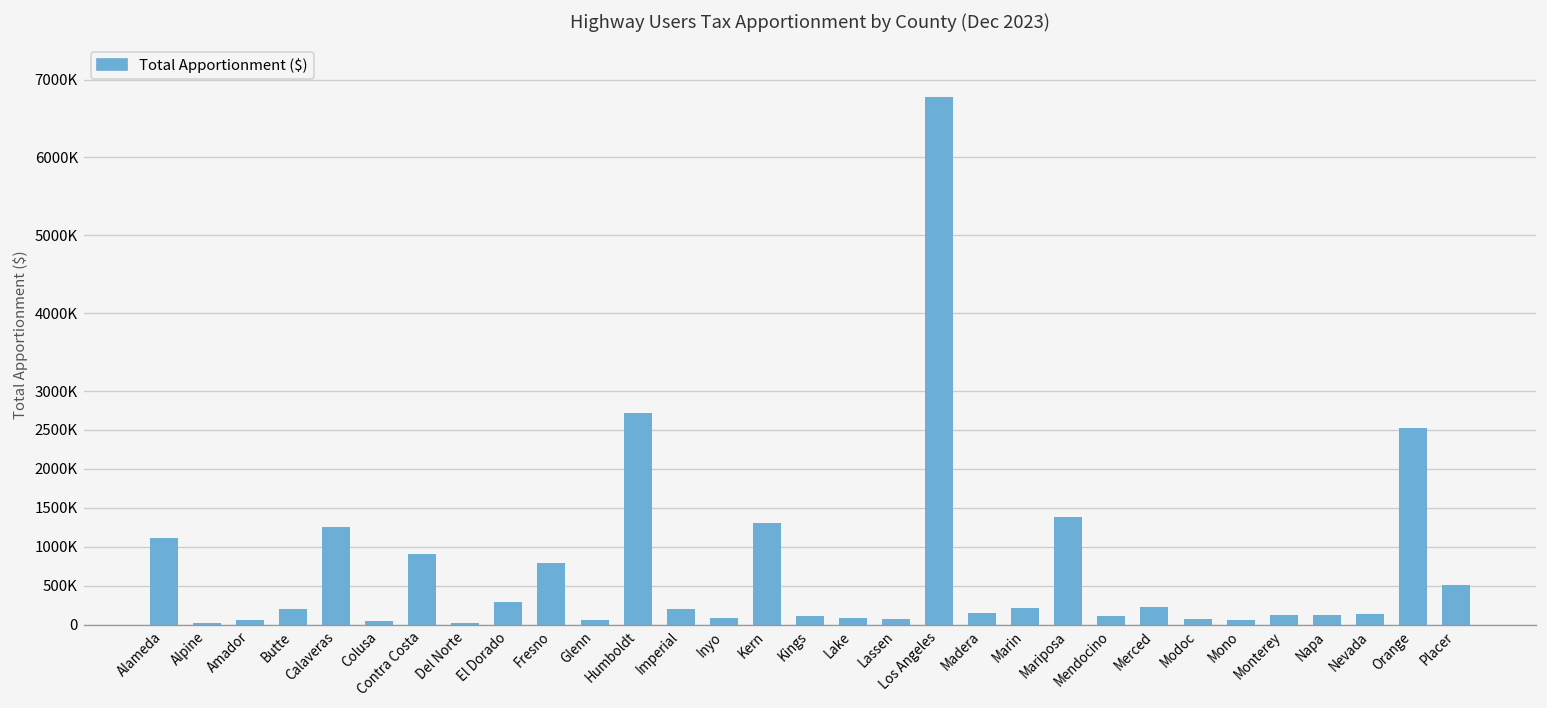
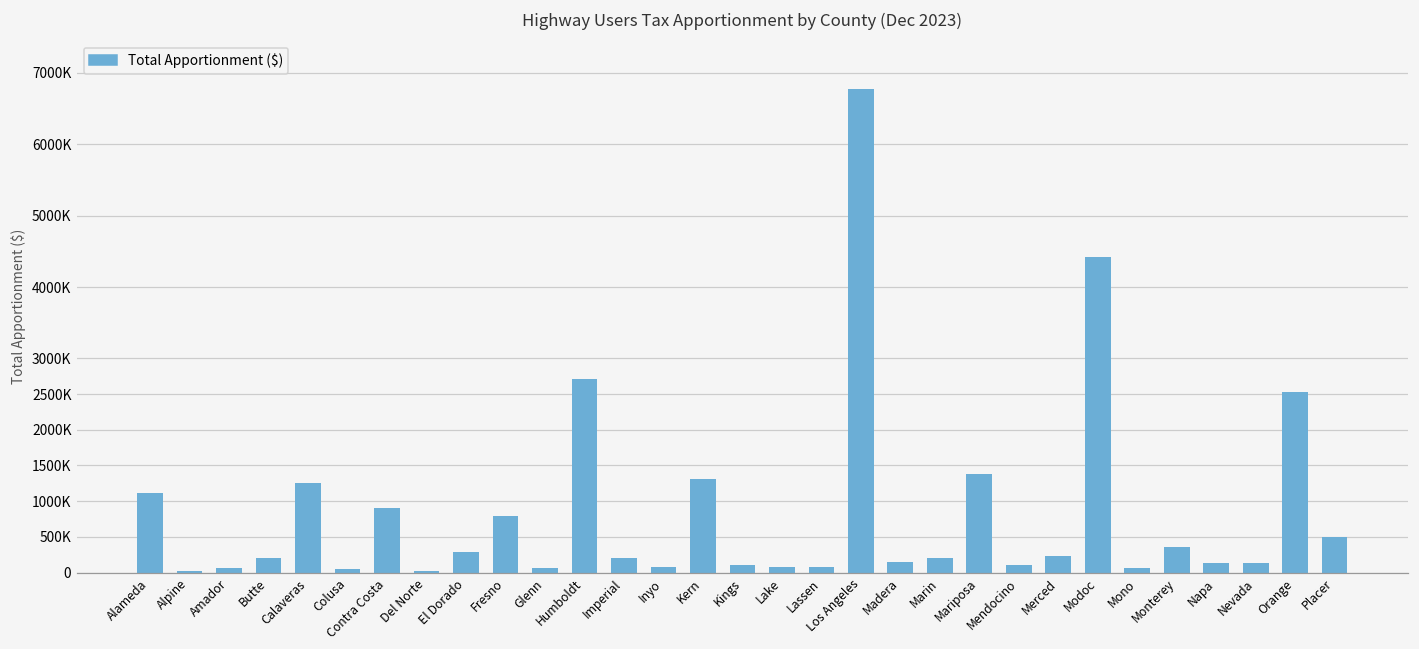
Modoc: 100000 -> 4400000
Monterey: 100000 -> 400000
